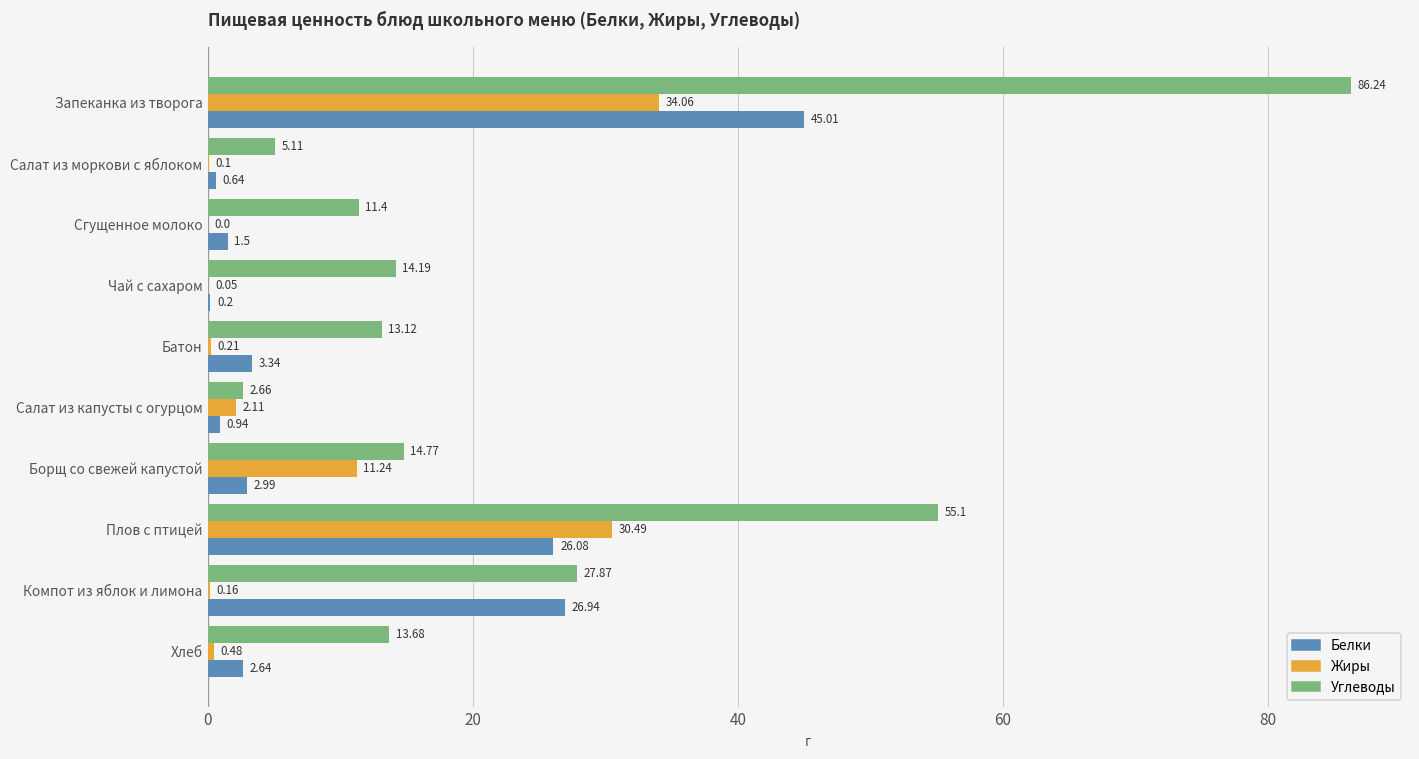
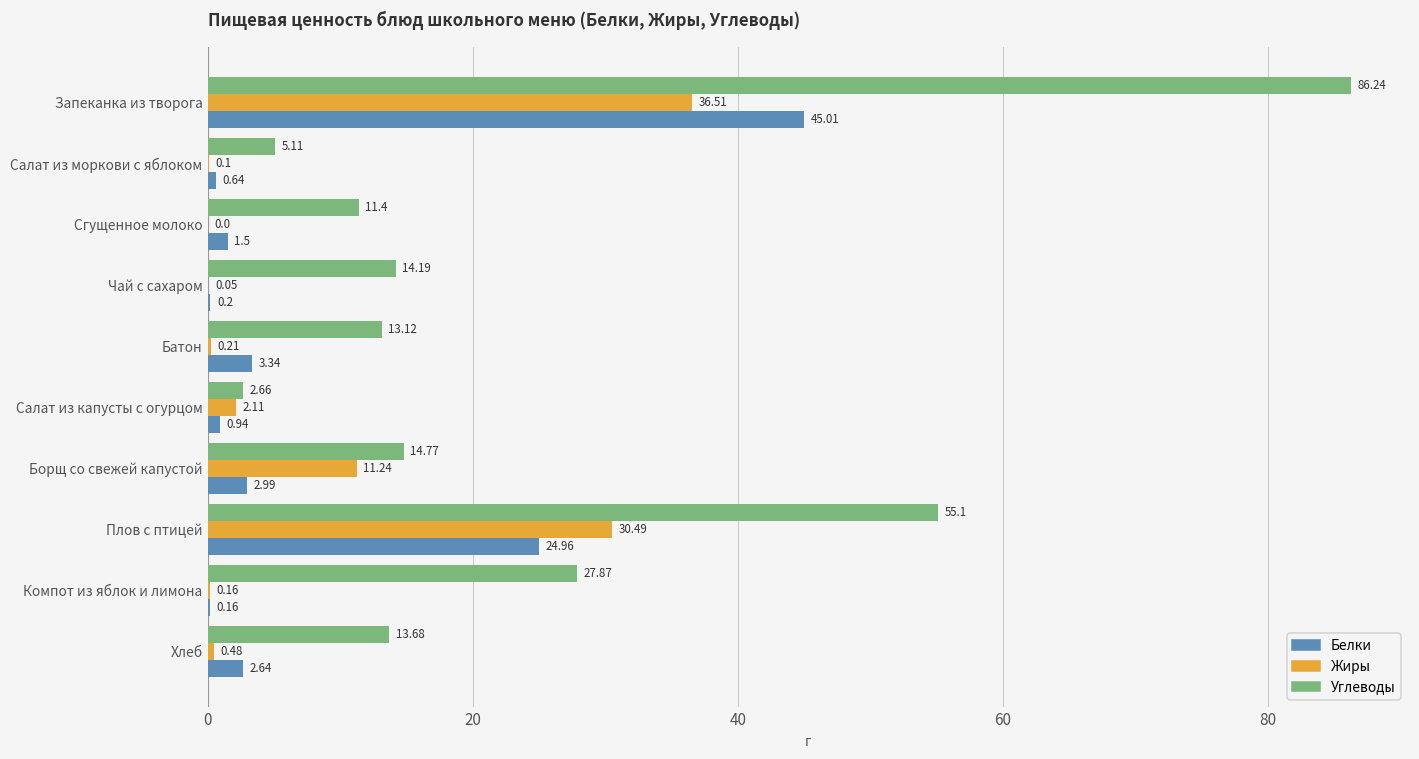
Жиры, Запеканка из творога: 34.06 -> 36.51
Белки, Плов с птицей: 26.08 -> 24.96
Белки, Компот из яблок и лимона: 26.94 -> 0.16
